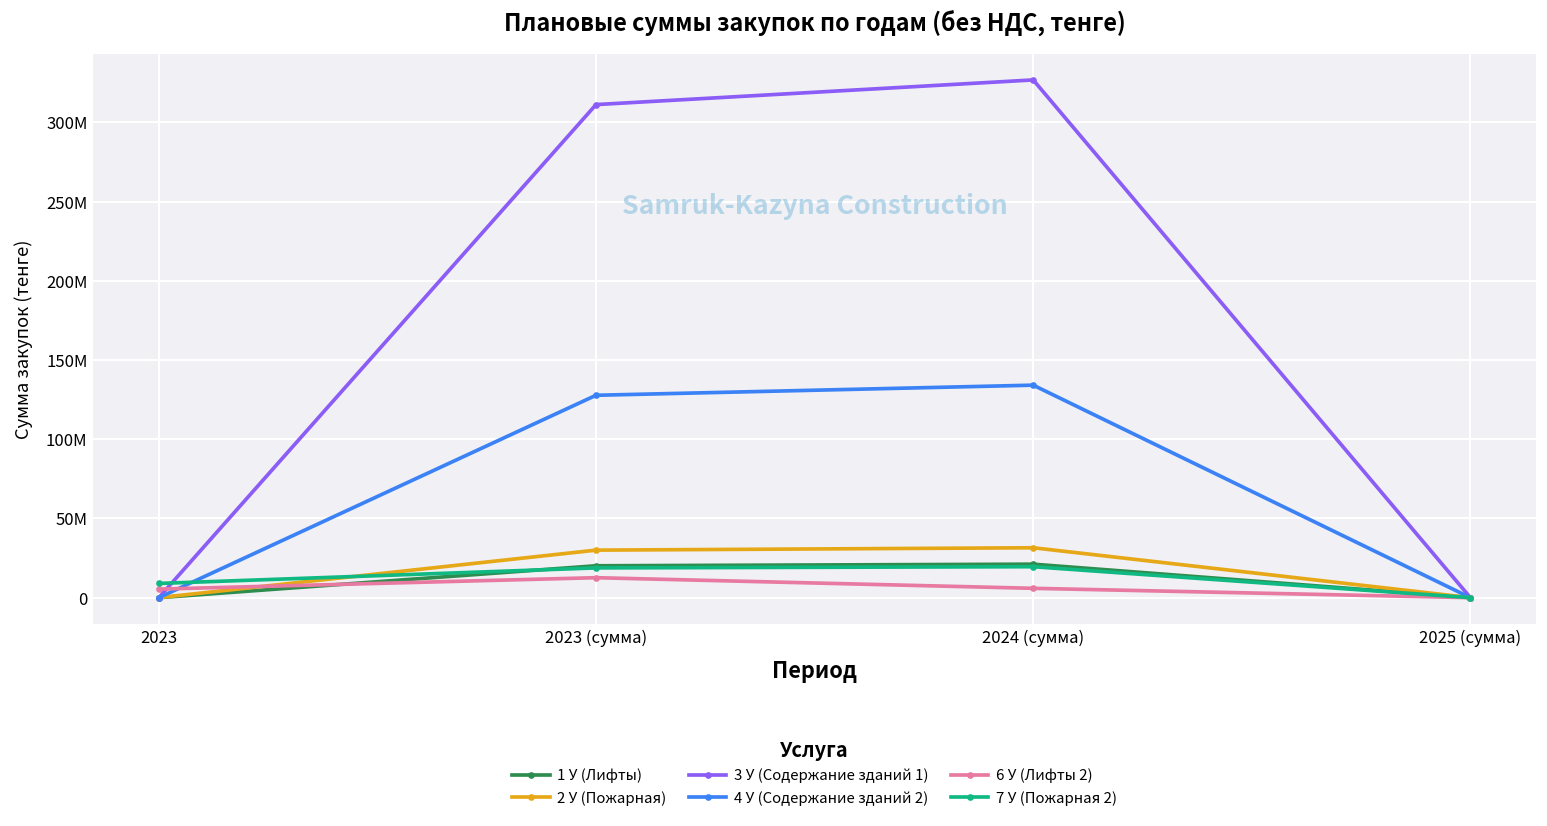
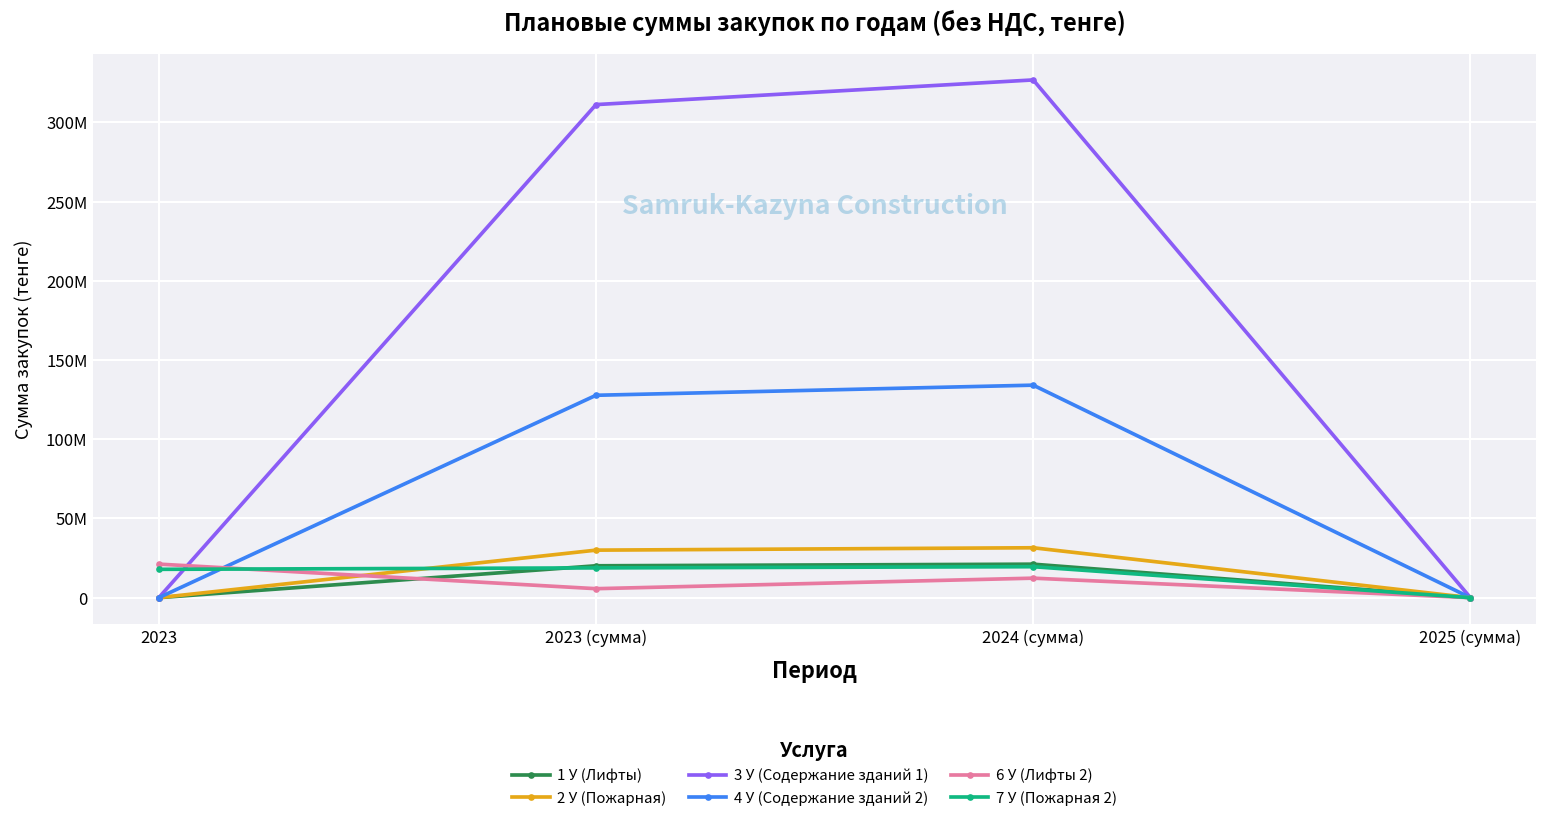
6 У (Лифты 2), 2023: 5000000 -> 21000000
7 У (Пожарная 2), 2023: 9000000 -> 18000000
6 У (Лифты 2), 2023 (сумма): 13000000 -> 6000000
6 У (Лифты 2), 2024 (сумма): 6000000 -> 12000000
